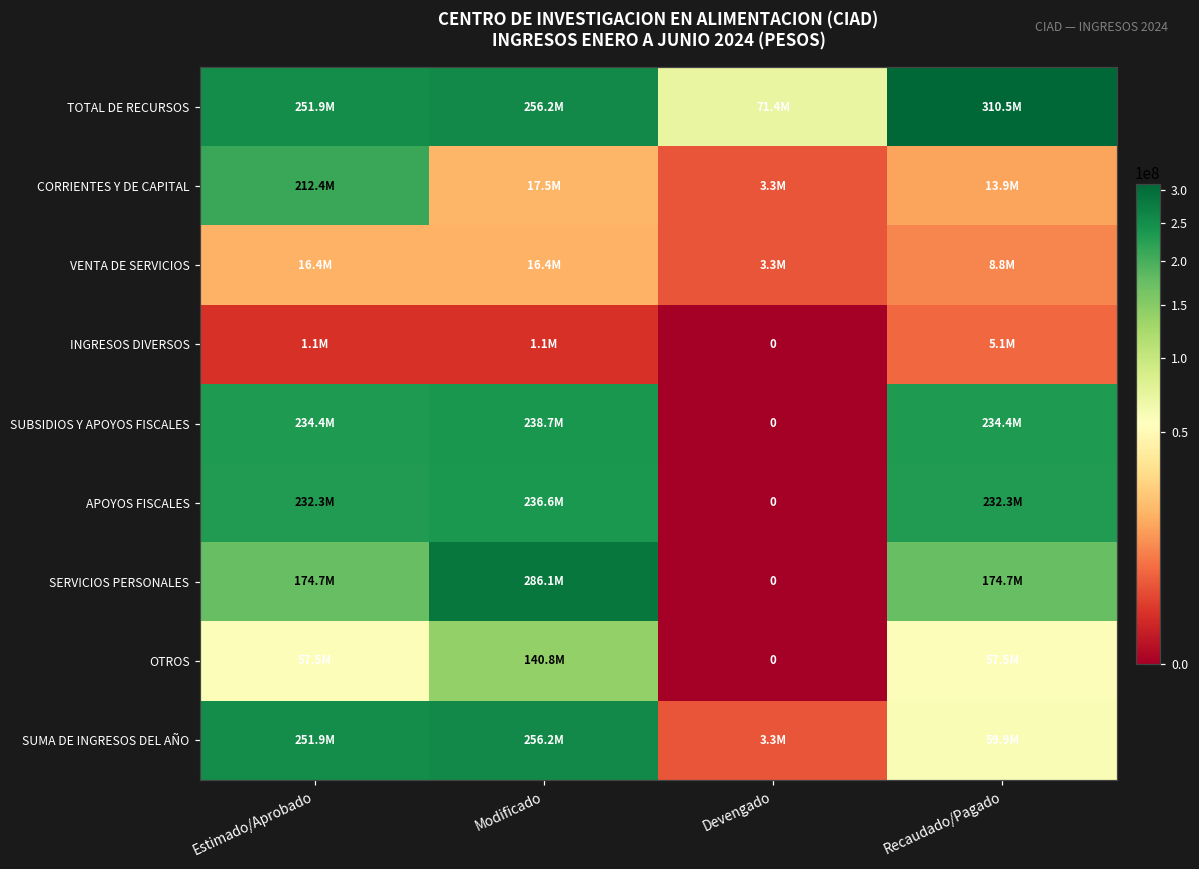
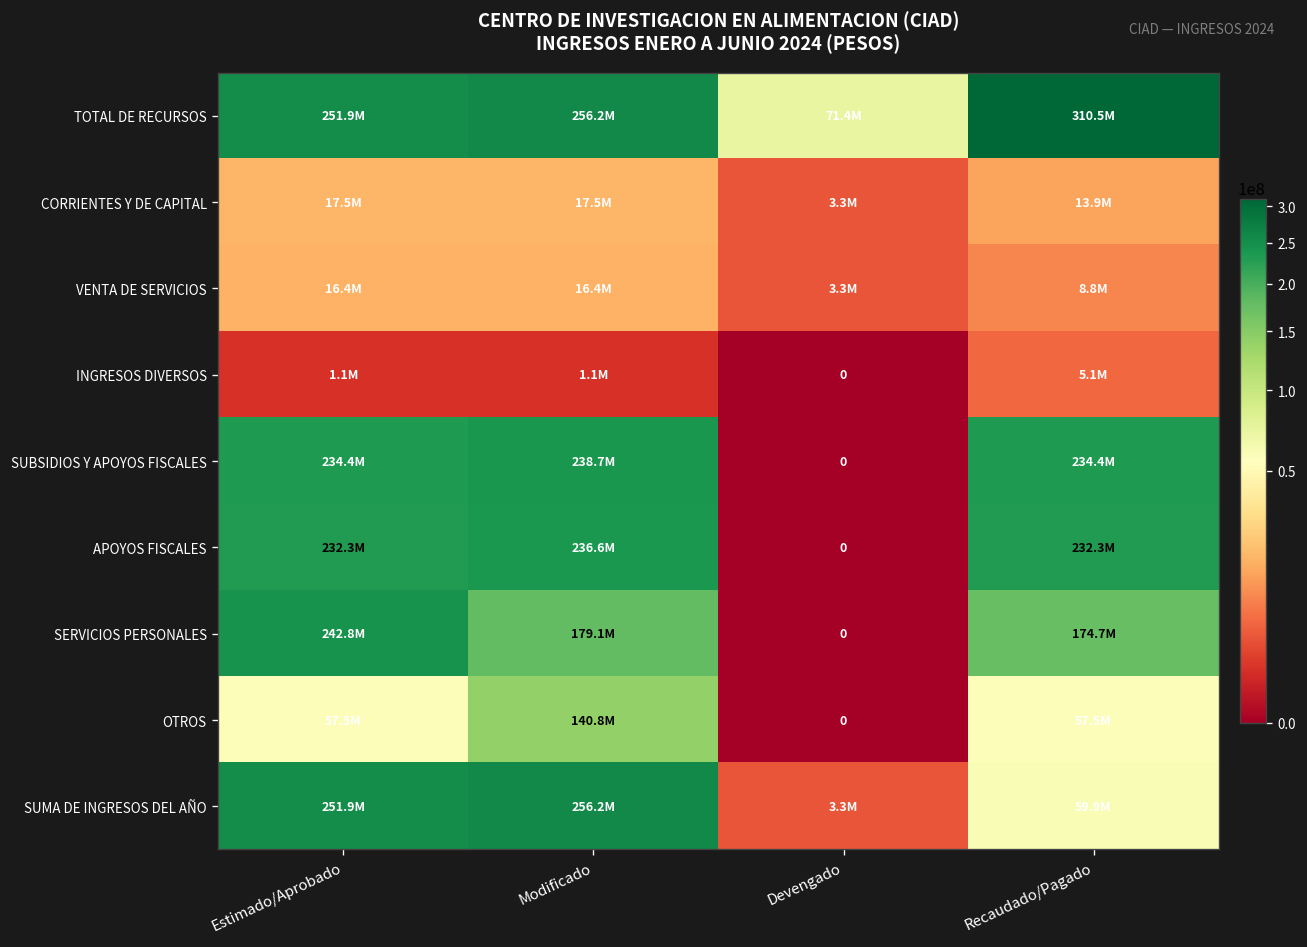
CORRIENTES Y DE CAPITAL, Estimado/Aprobado: 212.4M -> 17.5M
SERVICIOS PERSONALES, Estimado/Aprobado: 174.7M -> 242.8M
SERVICIOS PERSONALES, Modificado: 286.1M -> 179.1M
